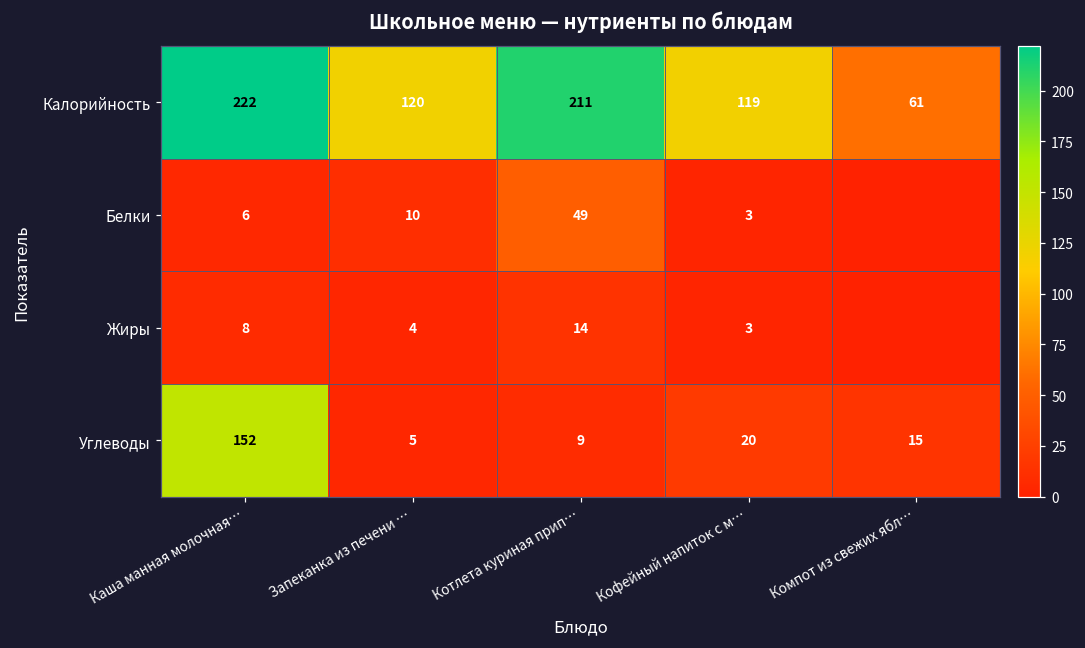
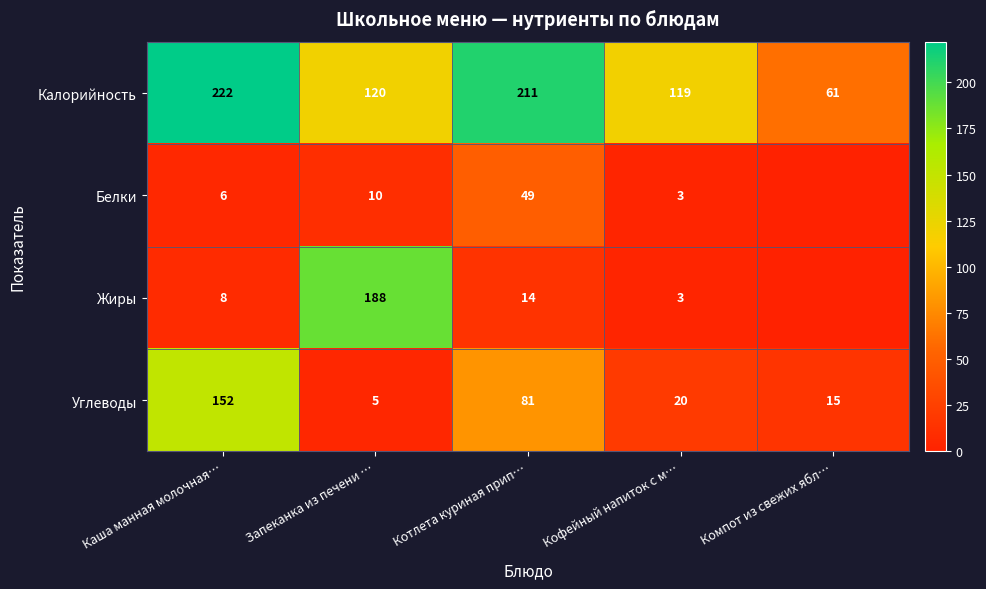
Жиры, Запеканка из печени …: 4 -> 188
Углеводы, Котлета куриная прип…: 9 -> 81
